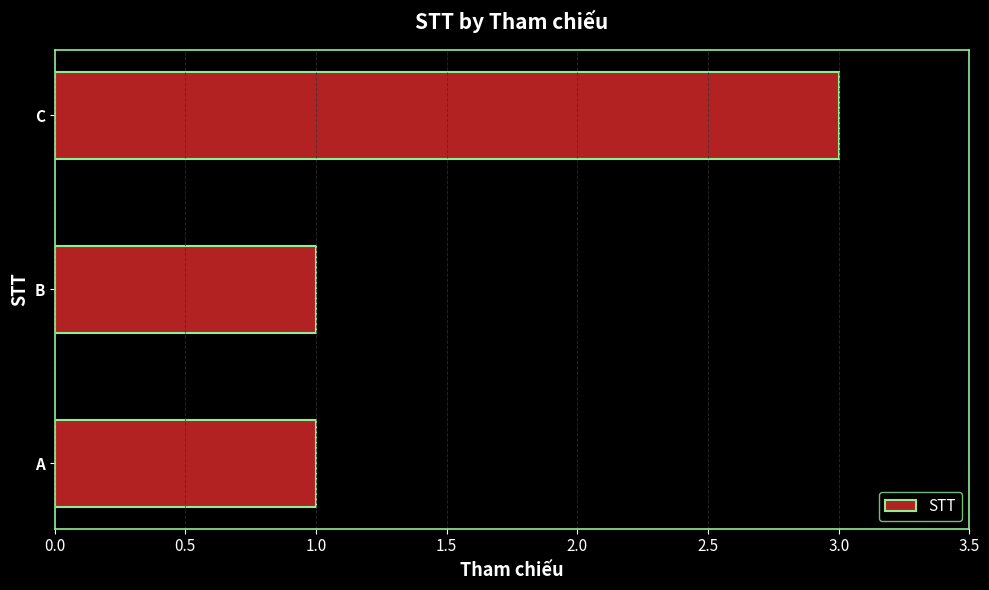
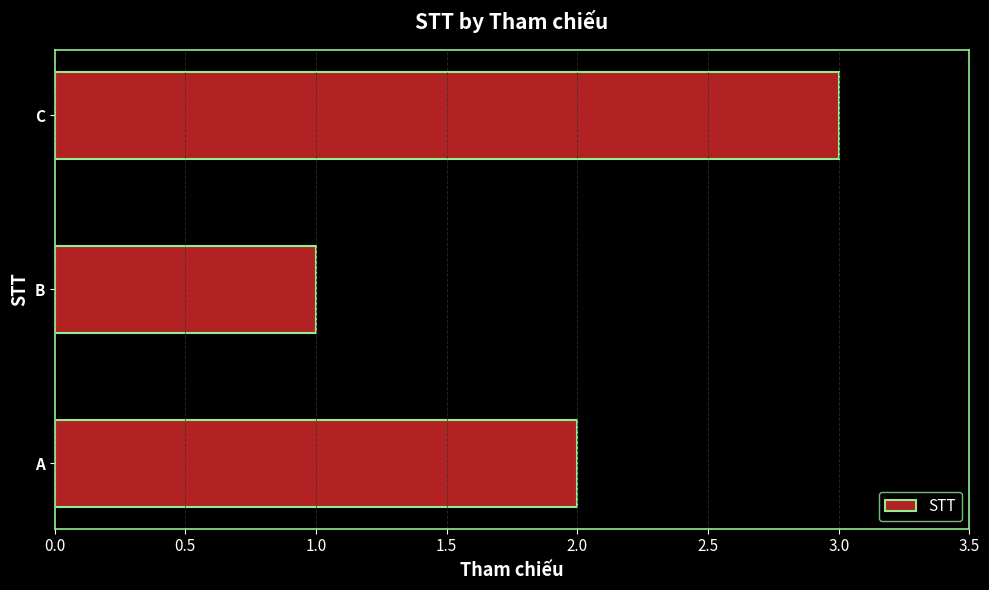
A: 1 -> 2
